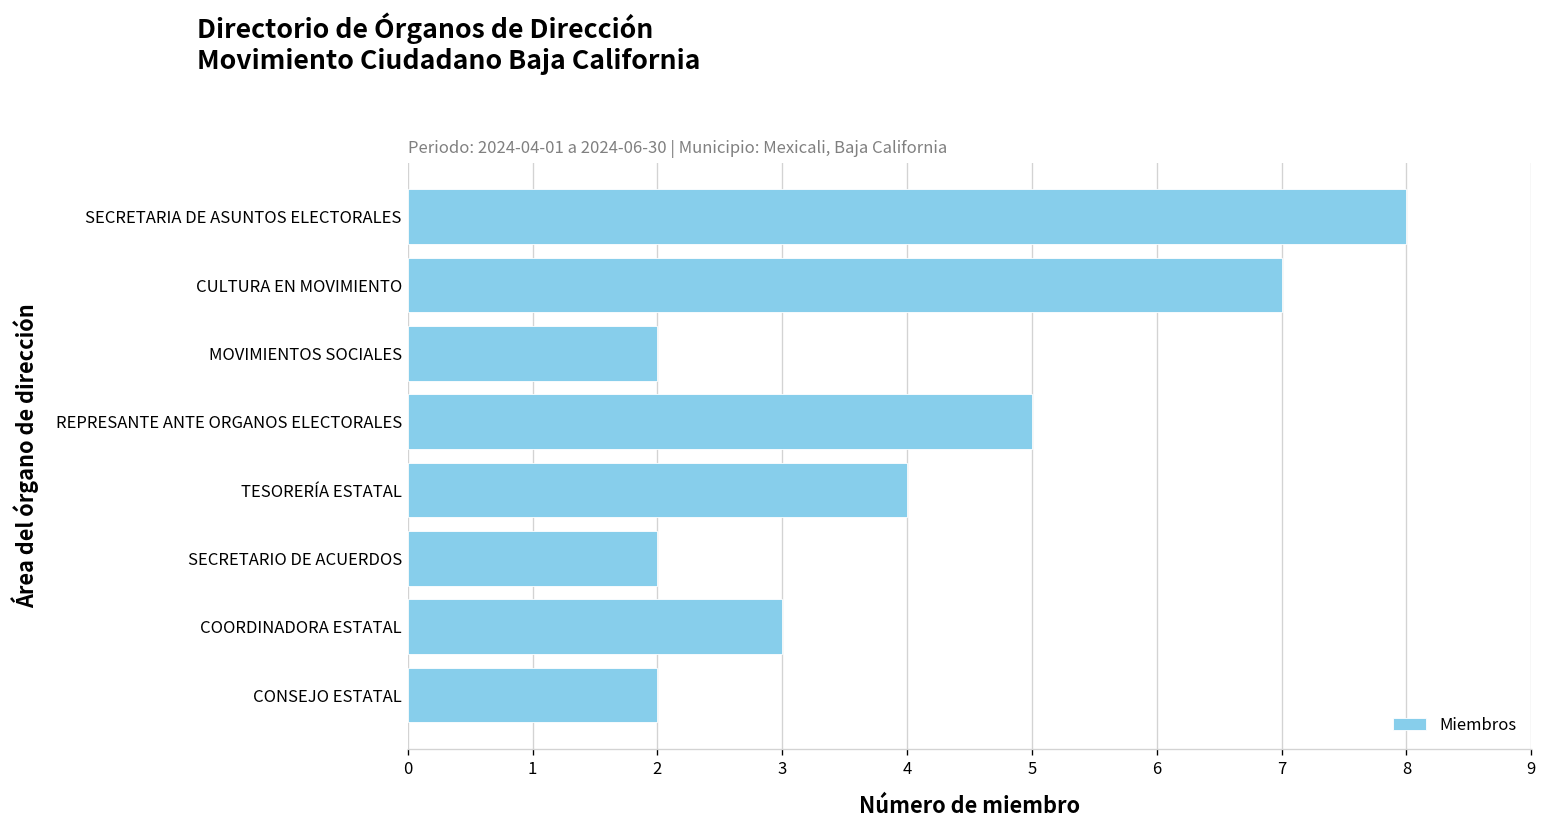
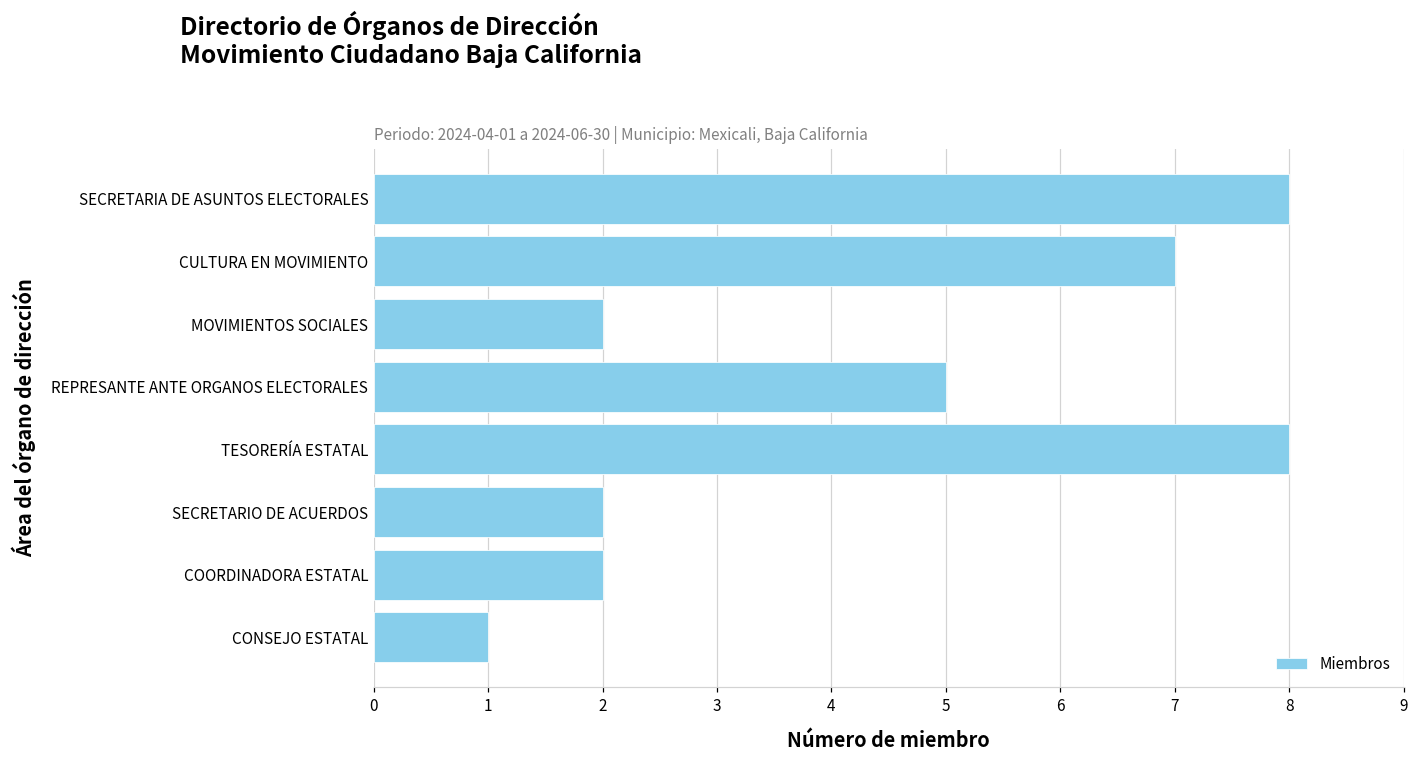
TESORERÍA ESTATAL: 4 -> 8
COORDINADORA ESTATAL: 3 -> 2
CONSEJO ESTATAL: 2 -> 1
